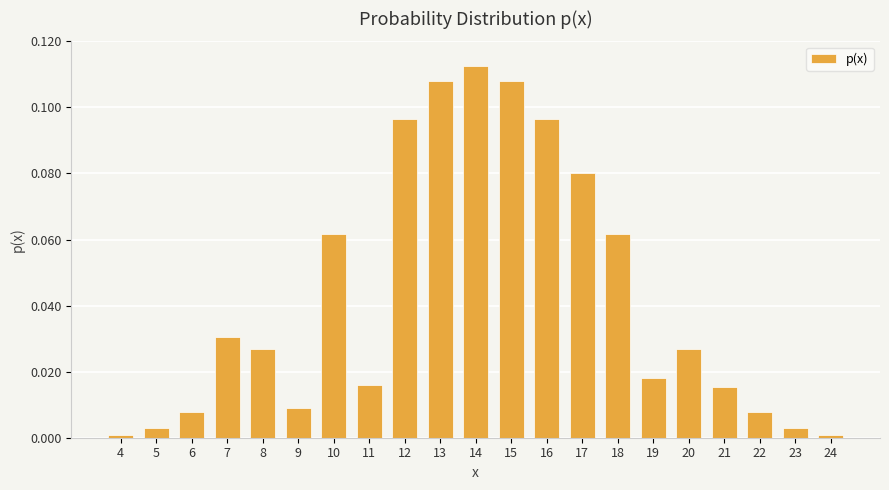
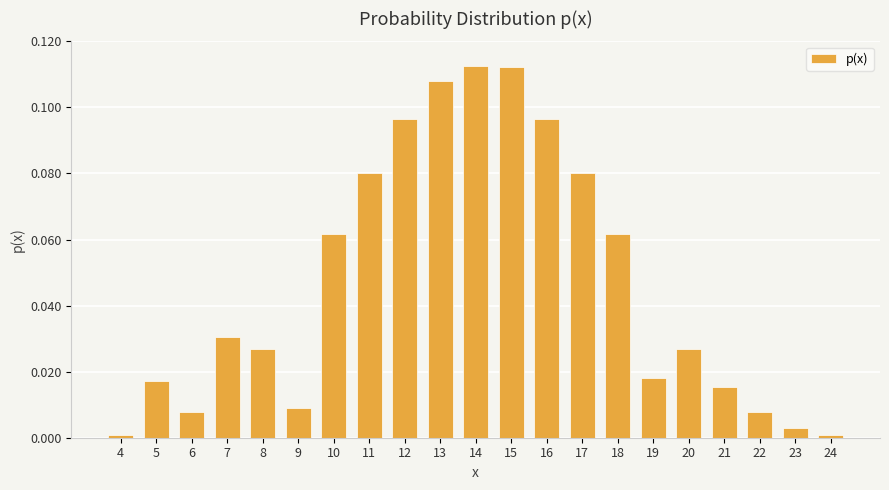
5: 0.003 -> 0.017
11: 0.016 -> 0.080
15: 0.108 -> 0.112
